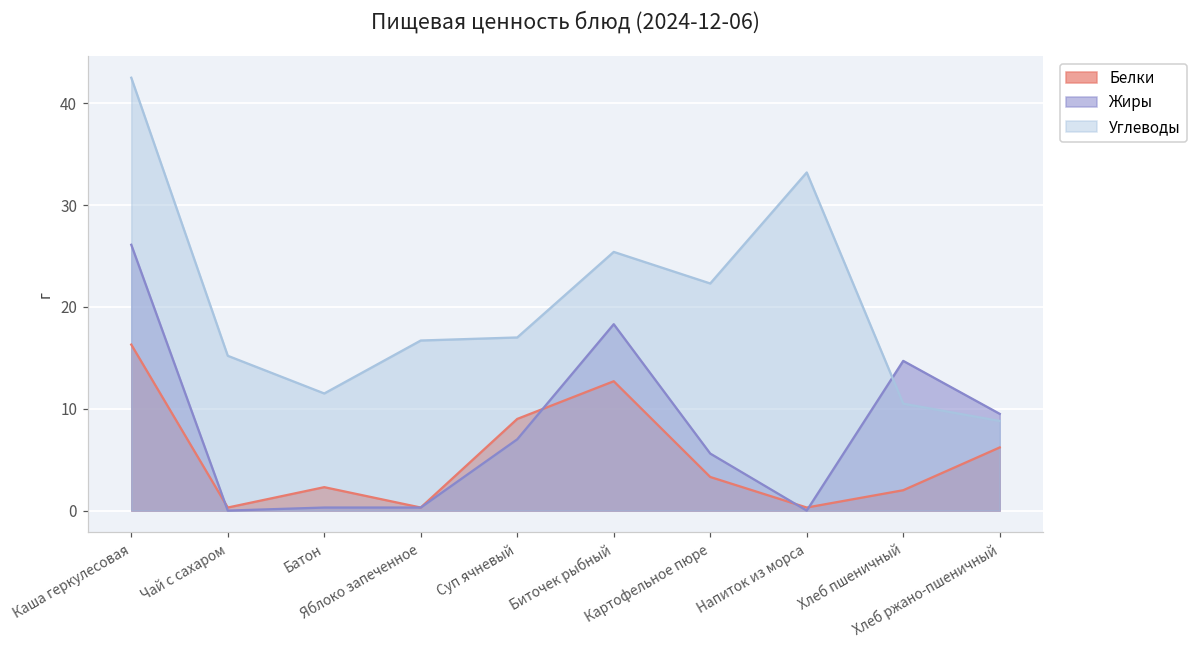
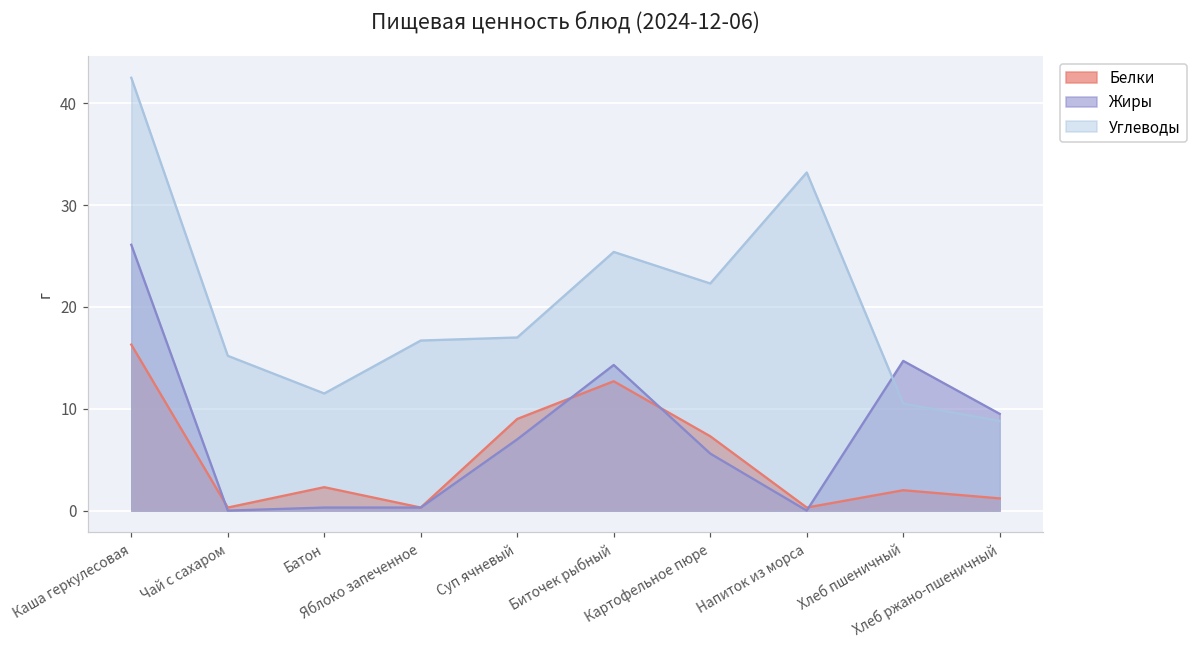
Жиры, Биточек рыбный: 18 -> 14
Белки, Картофельное пюре: 3 -> 7
Белки, Хлеб ржано-пшеничный: 6 -> 1
